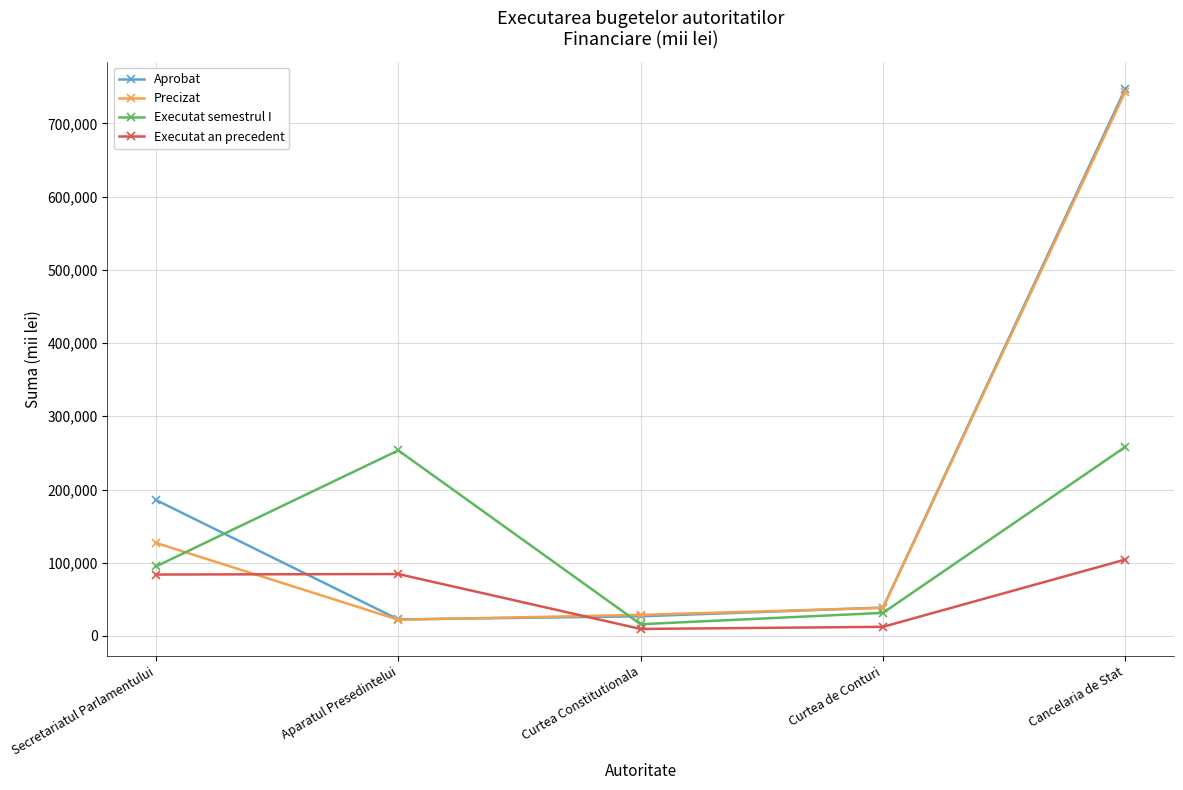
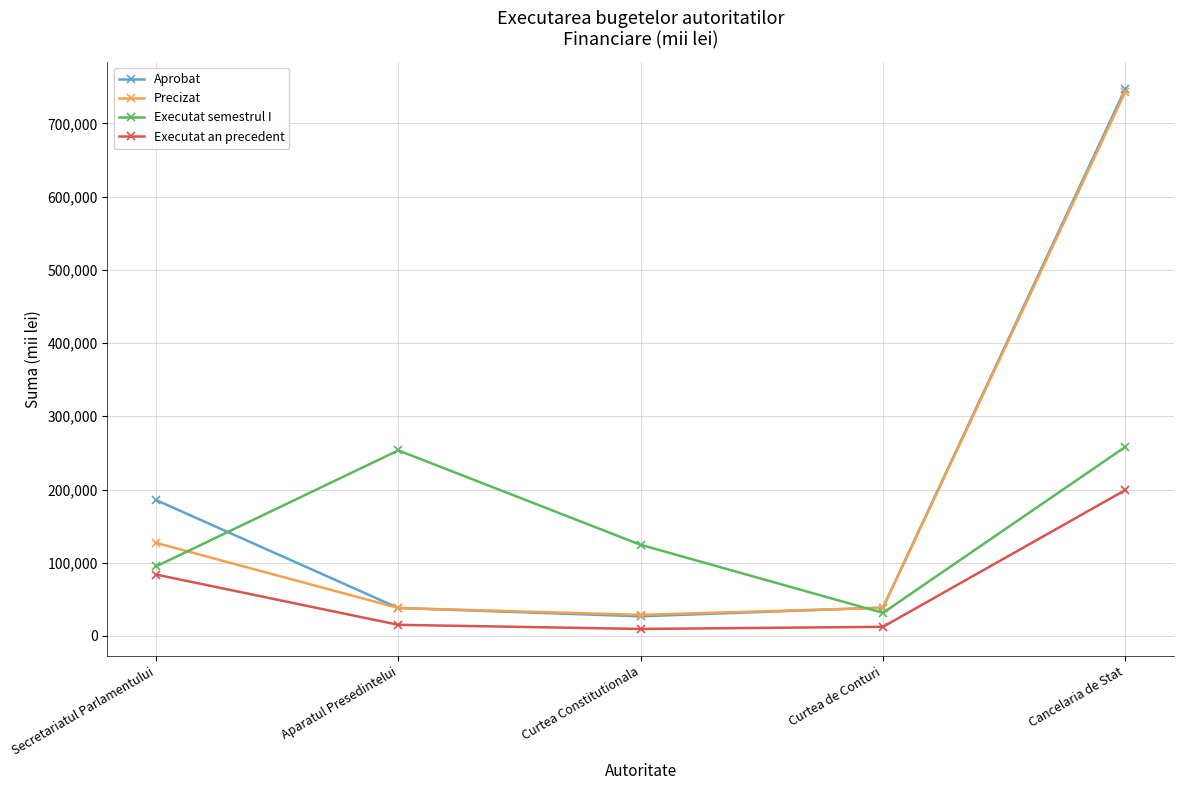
Aprobat, Aparatul Presedintelui: 20,000 -> 40,000
Precizat, Aparatul Presedintelui: 20,000 -> 40,000
Executat an precedent, Aparatul Presedintelui: 80,000 -> 20,000
Executat semestrul I, Curtea Constitutionala: 20,000 -> 120,000
Executat an precedent, Cancelaria de Stat: 100,000 -> 200,000
